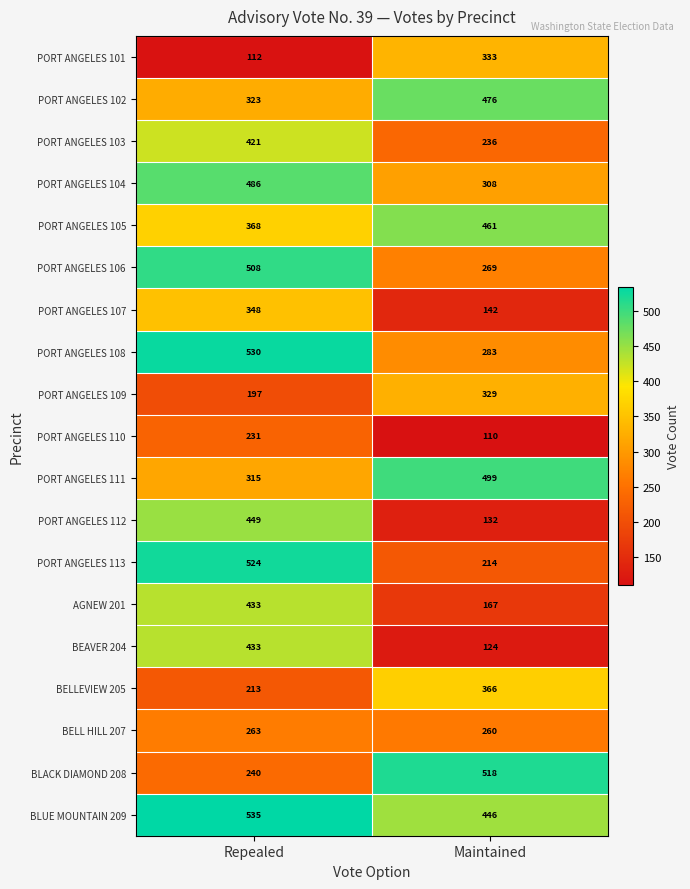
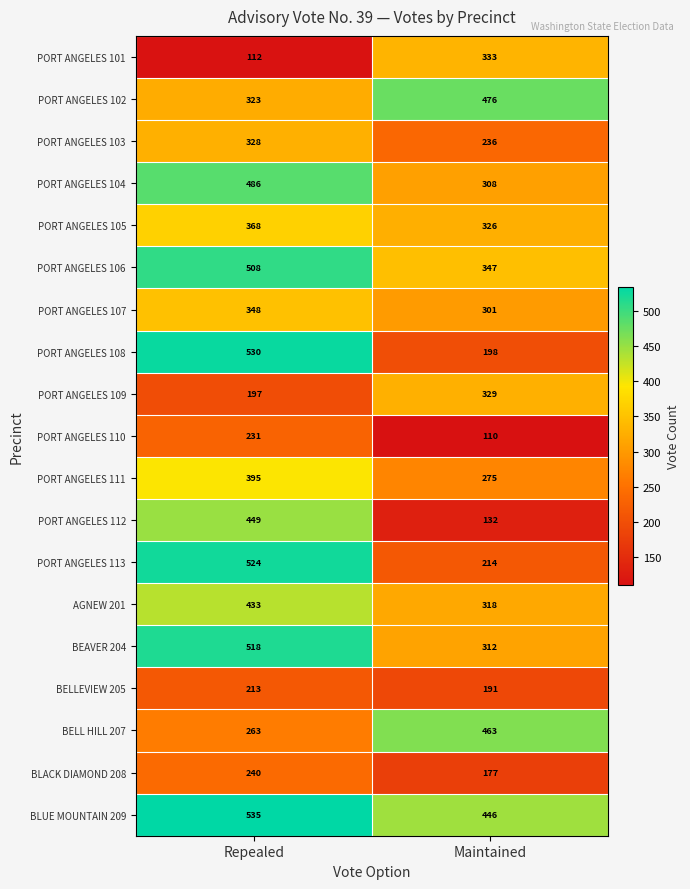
PORT ANGELES 103, Repealed: 421 -> 328
PORT ANGELES 105, Maintained: 461 -> 326
PORT ANGELES 106, Maintained: 269 -> 347
PORT ANGELES 107, Maintained: 142 -> 301
PORT ANGELES 108, Maintained: 283 -> 198
PORT ANGELES 111, Repealed: 315 -> 395
PORT ANGELES 111, Maintained: 499 -> 275
AGNEW 201, Maintained: 167 -> 318
BEAVER 204, Repealed: 433 -> 518
BEAVER 204, Maintained: 124 -> 312
BELLEVIEW 205, Maintained: 366 -> 191
BELL HILL 207, Maintained: 260 -> 463
BLACK DIAMOND 208, Maintained: 518 -> 177
